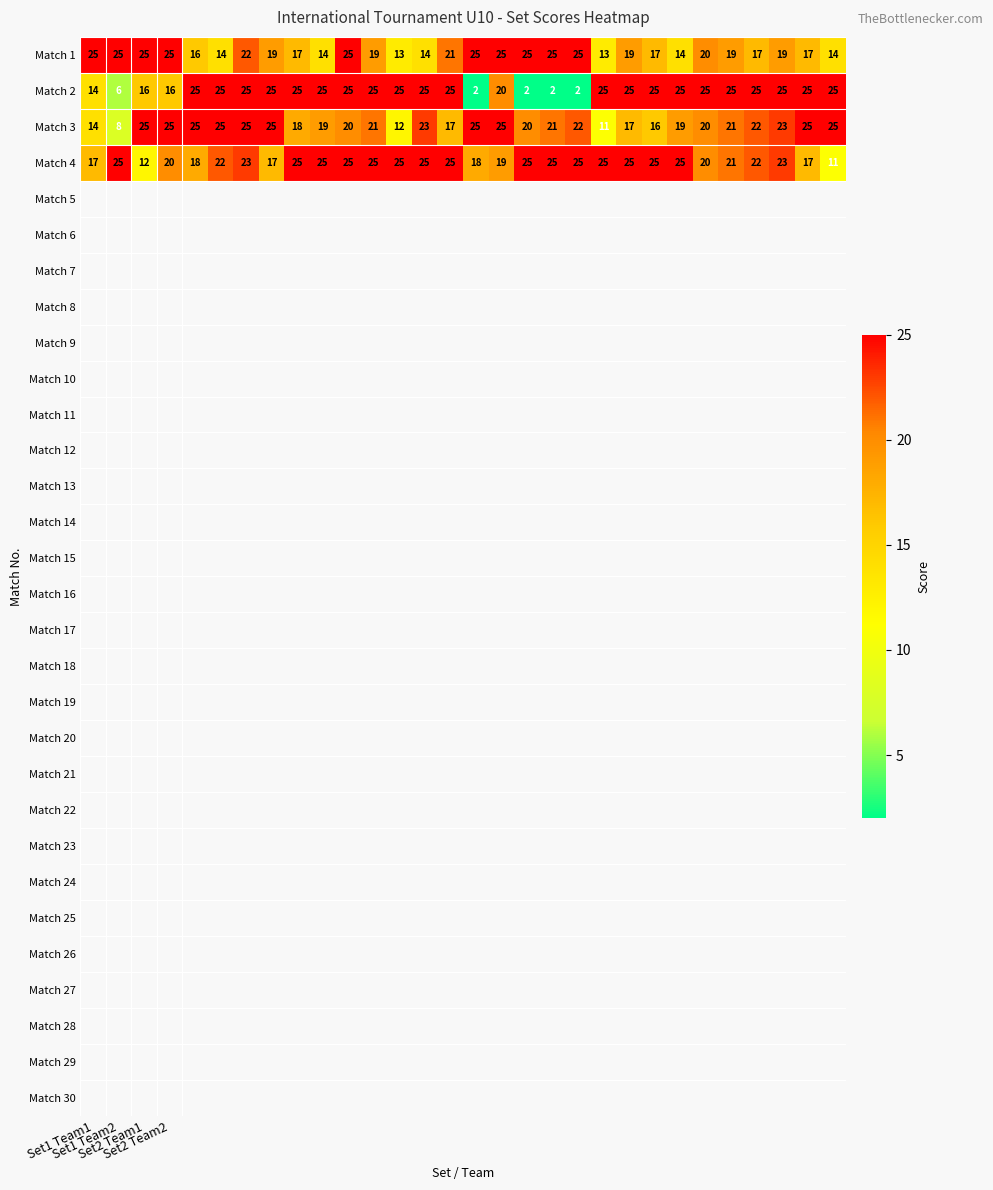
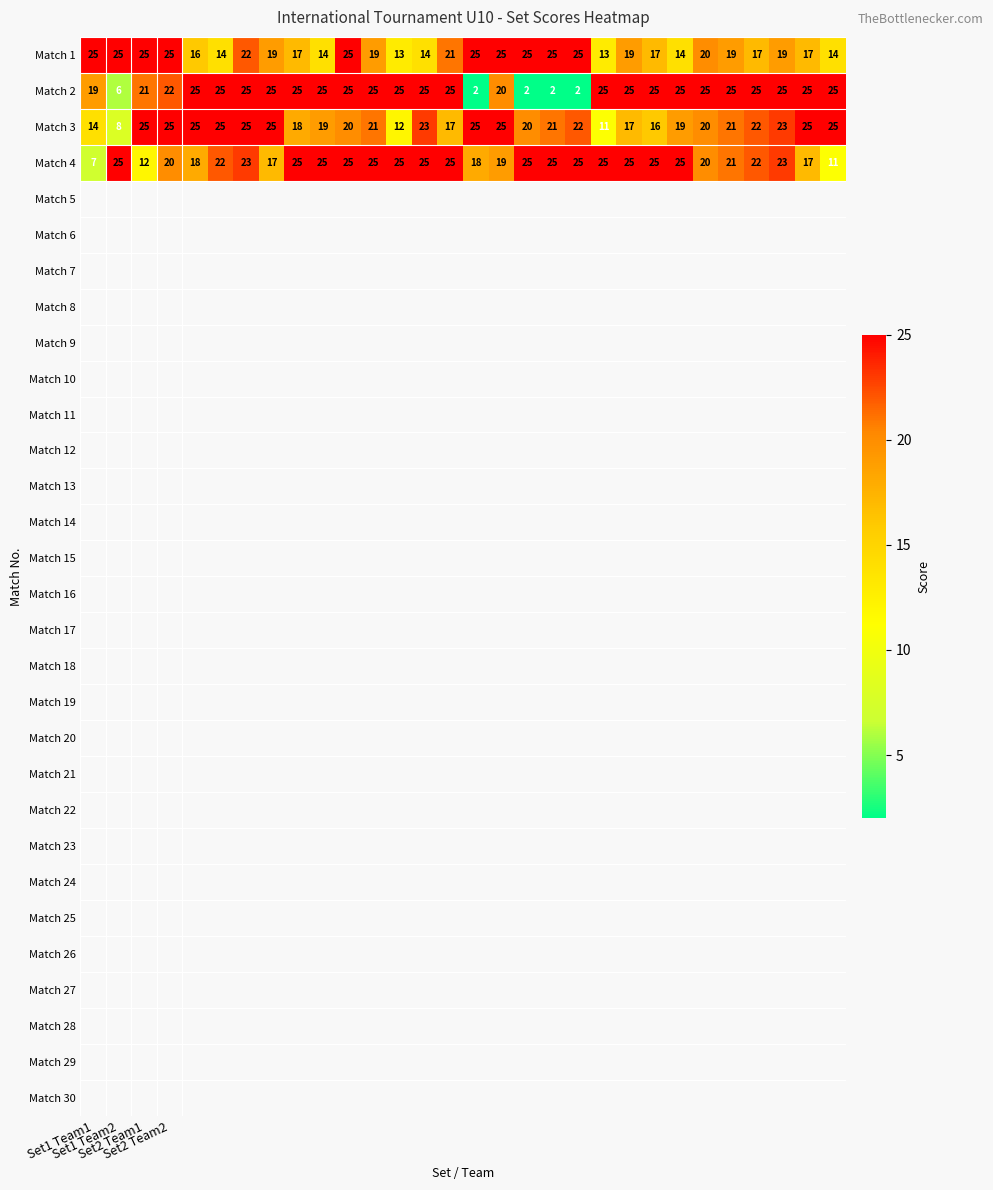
Match 2, Set1 Team1: 14 -> 19
Match 2, Set2 Team1: 16 -> 21
Match 2, Set2 Team2: 16 -> 22
Match 4, Set1 Team1: 17 -> 7
